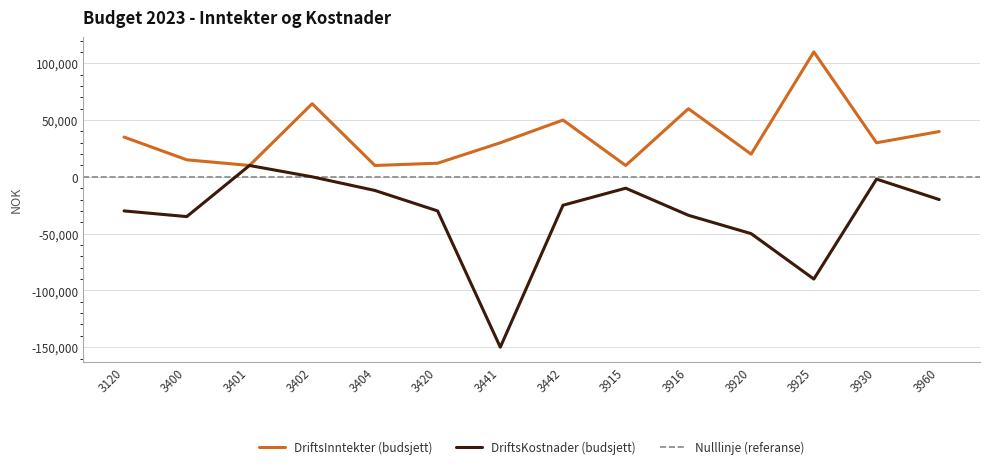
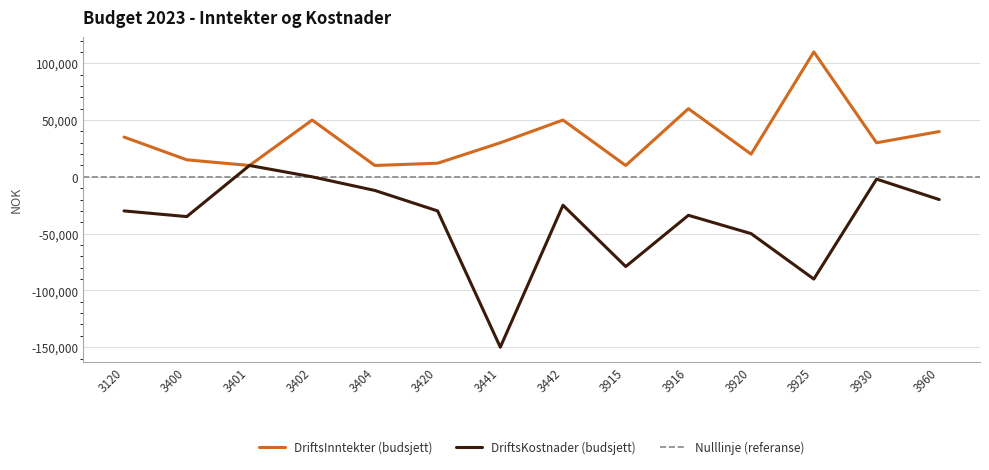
DriftsInntekter (budsjett), 3402: 64,000 -> 50,000
DriftsKostnader (budsjett), 3915: -10,000 -> -79,000
